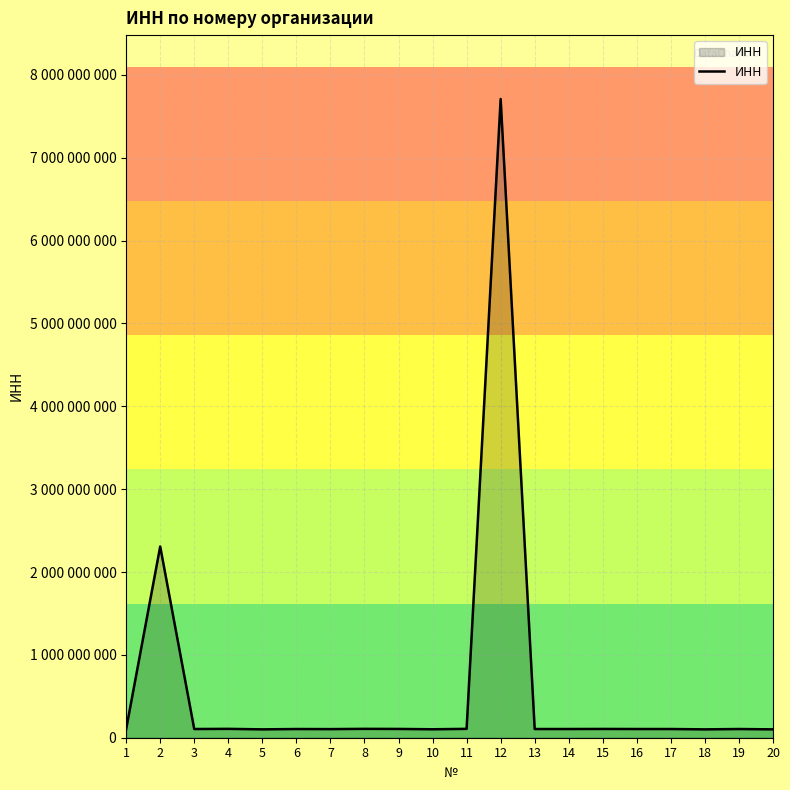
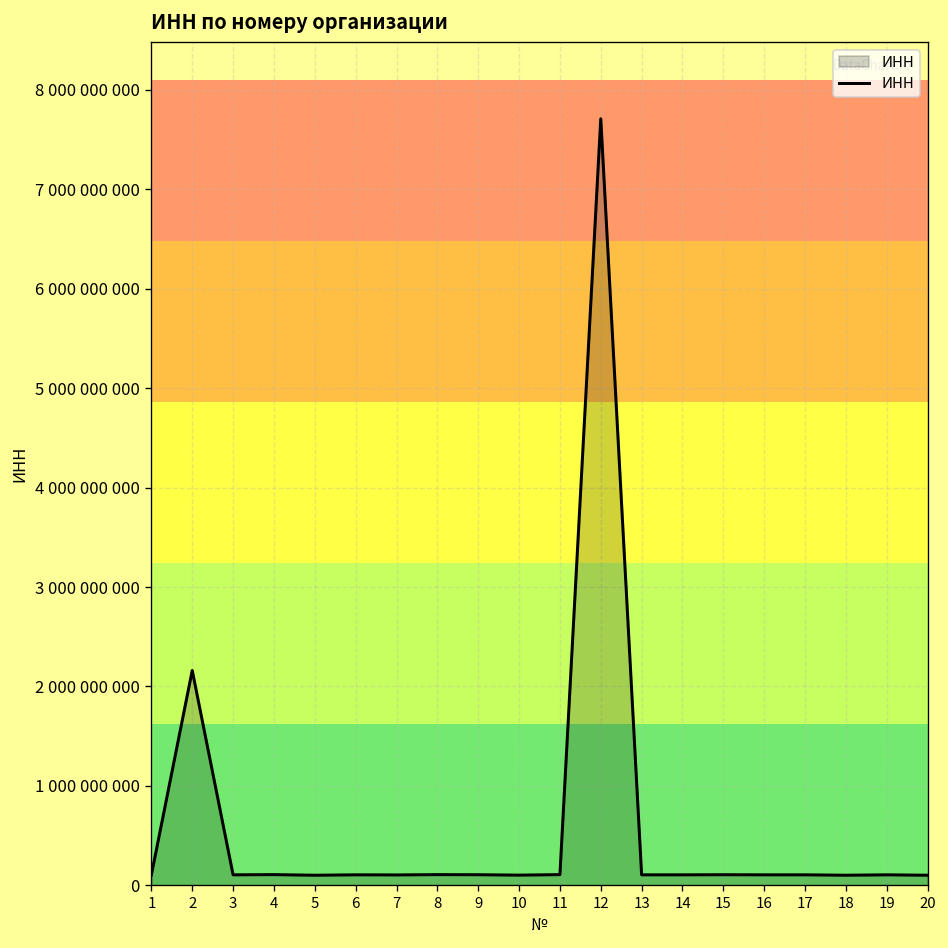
2: 2300000000 -> 2200000000
